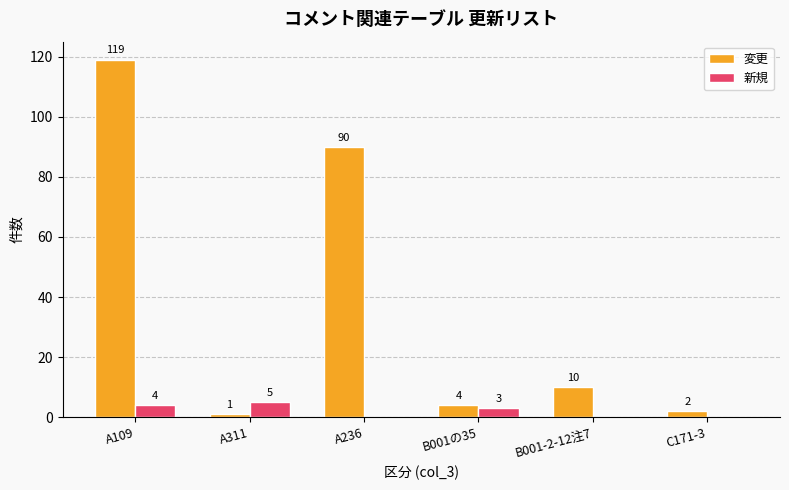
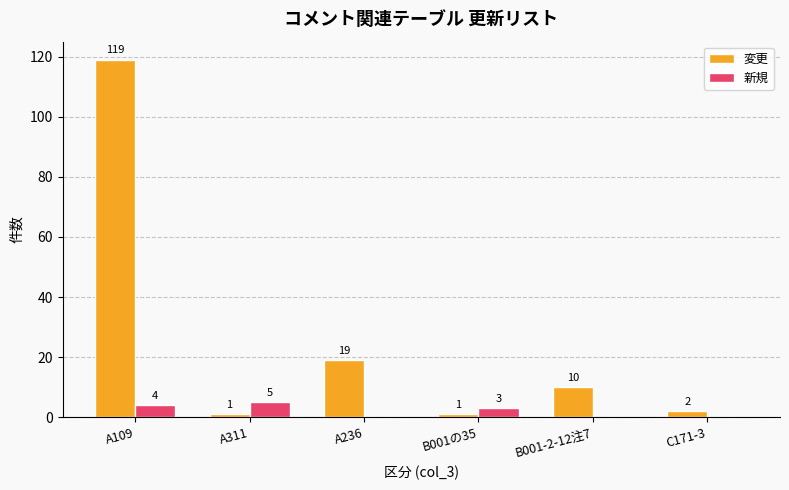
変更, A236: 90 -> 19
変更, B001の35: 4 -> 1
